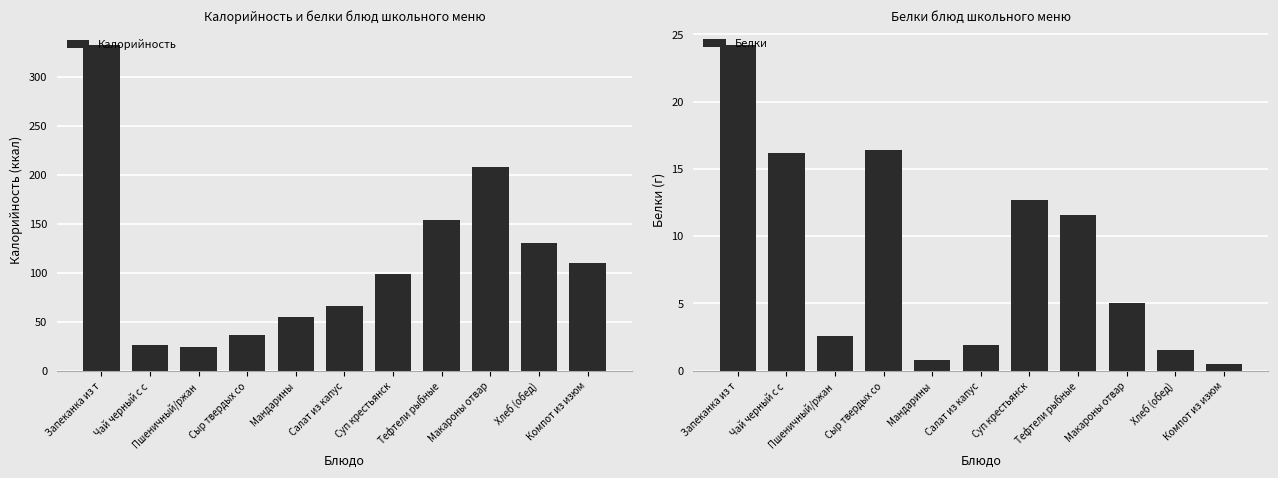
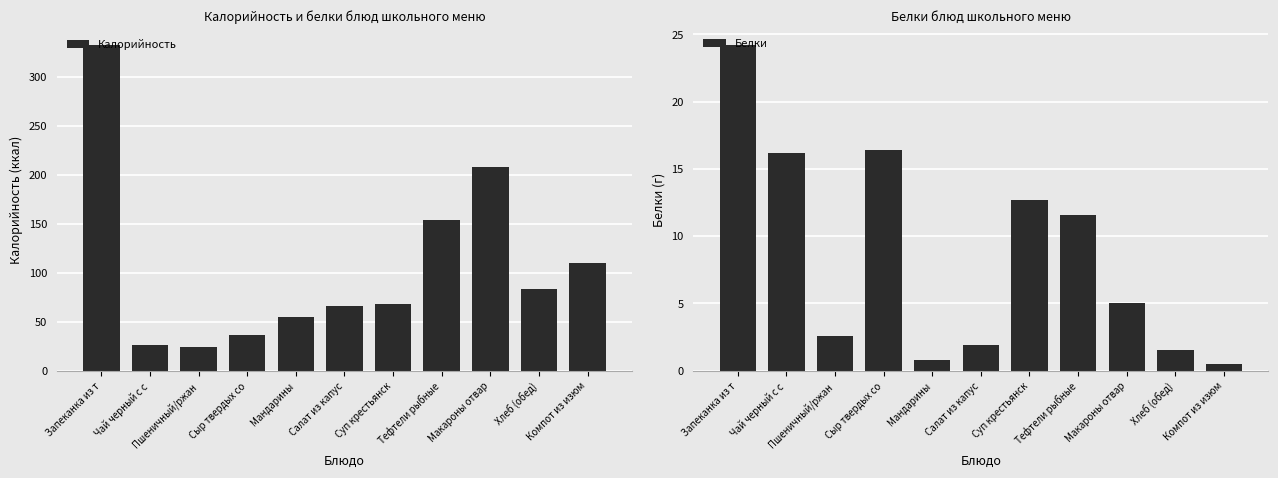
Калорийность и белки блюд школьного меню, Суп крестьянск: 100 -> 70
Калорийность и белки блюд школьного меню, Хлеб (обед): 130 -> 80
